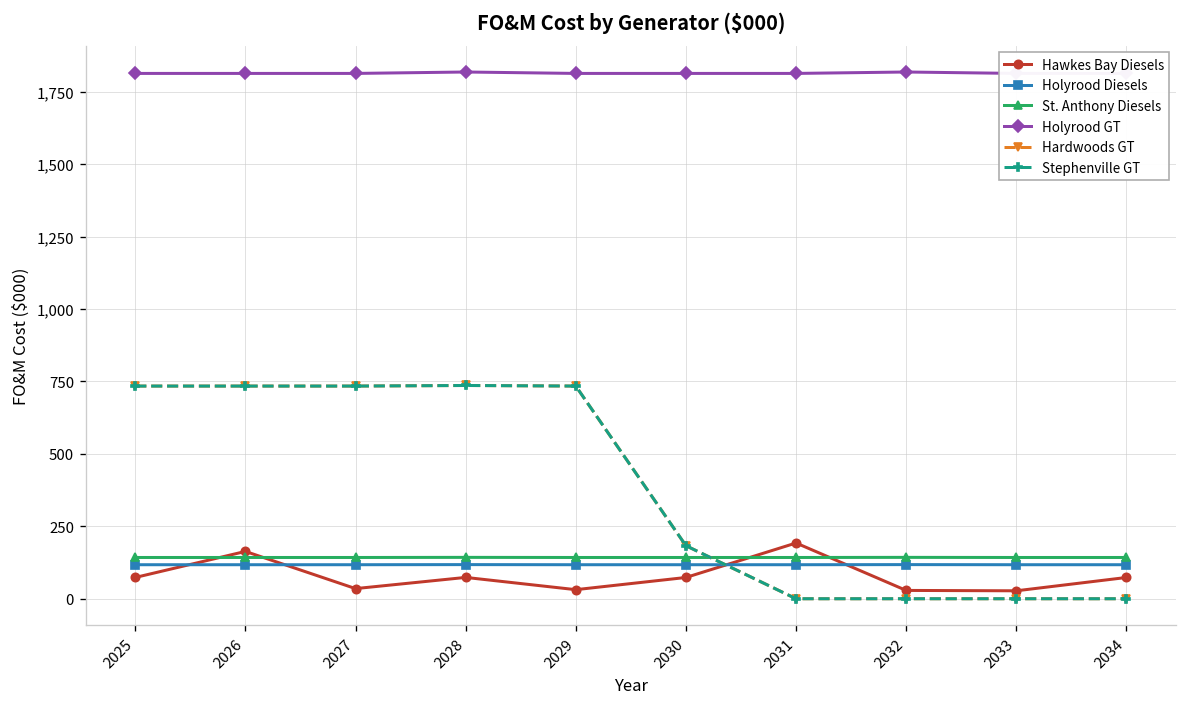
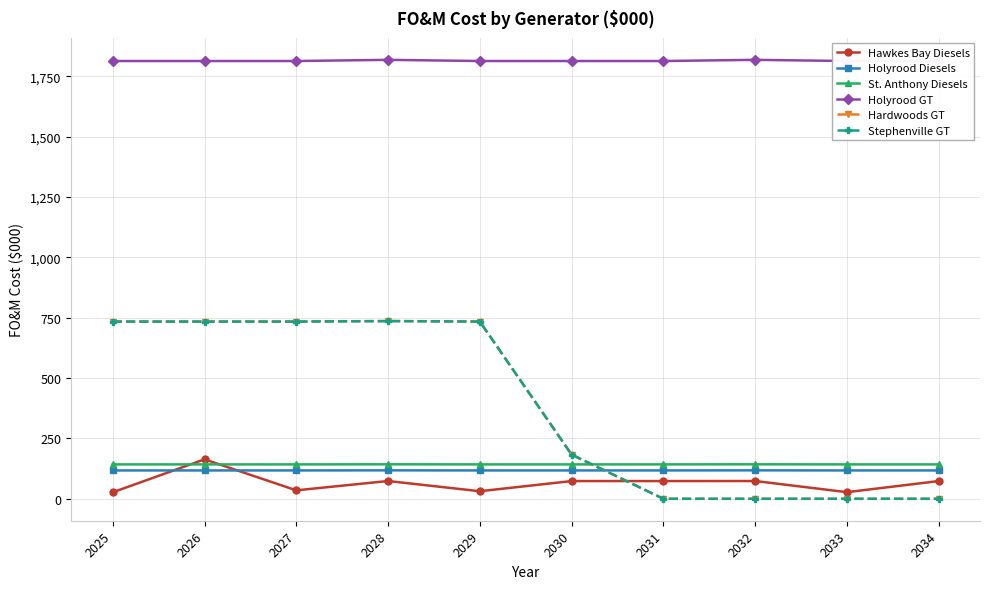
Hawkes Bay Diesels, 2025: 70 -> 30
Hawkes Bay Diesels, 2031: 190 -> 70
Hawkes Bay Diesels, 2032: 30 -> 70
